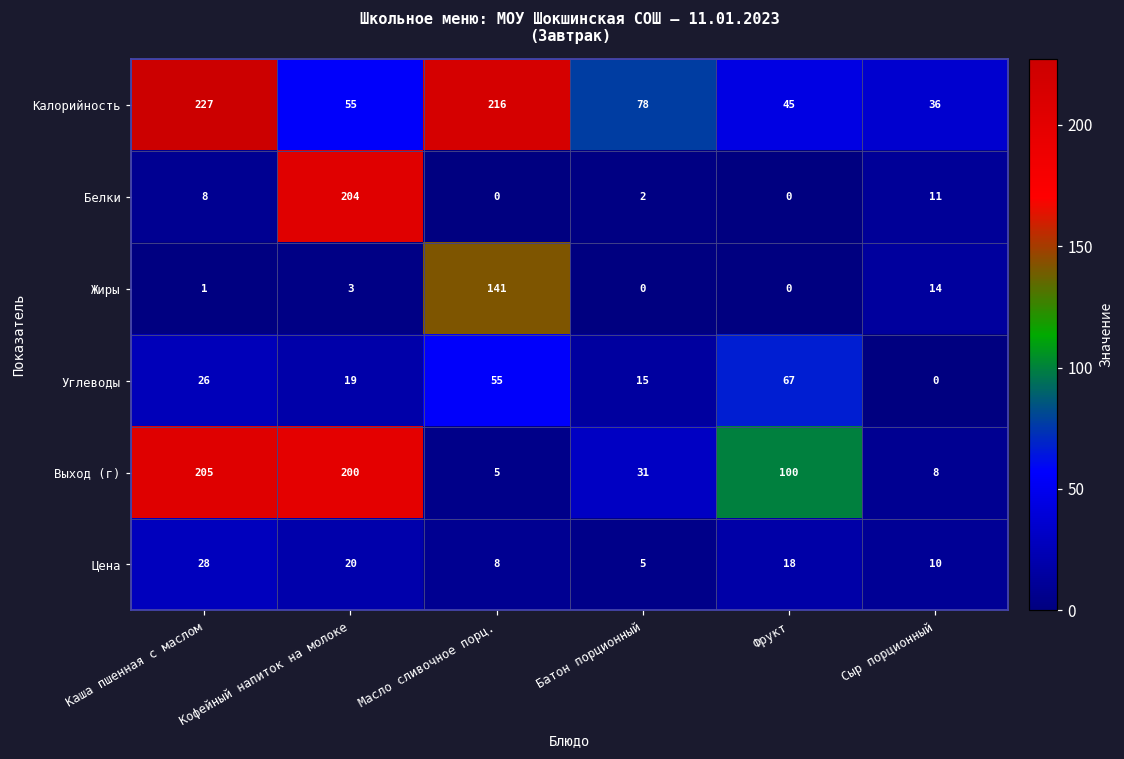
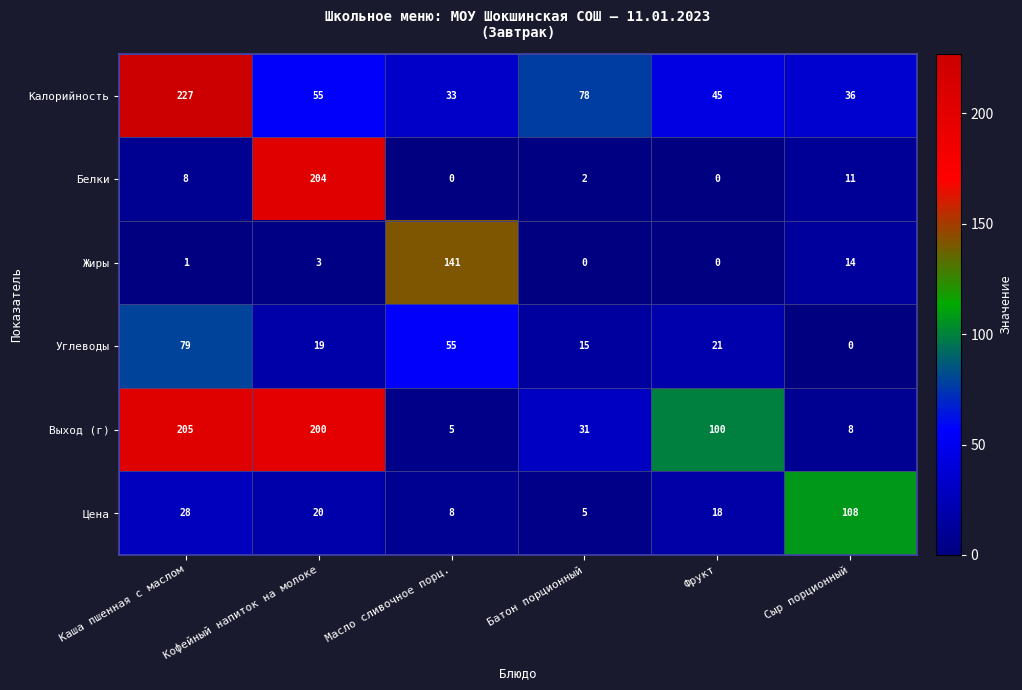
Калорийность, Масло сливочное порц.: 216 -> 33
Углеводы, Каша пшенная с маслом: 26 -> 79
Углеводы, Фрукт: 67 -> 21
Цена, Сыр порционный: 10 -> 108
